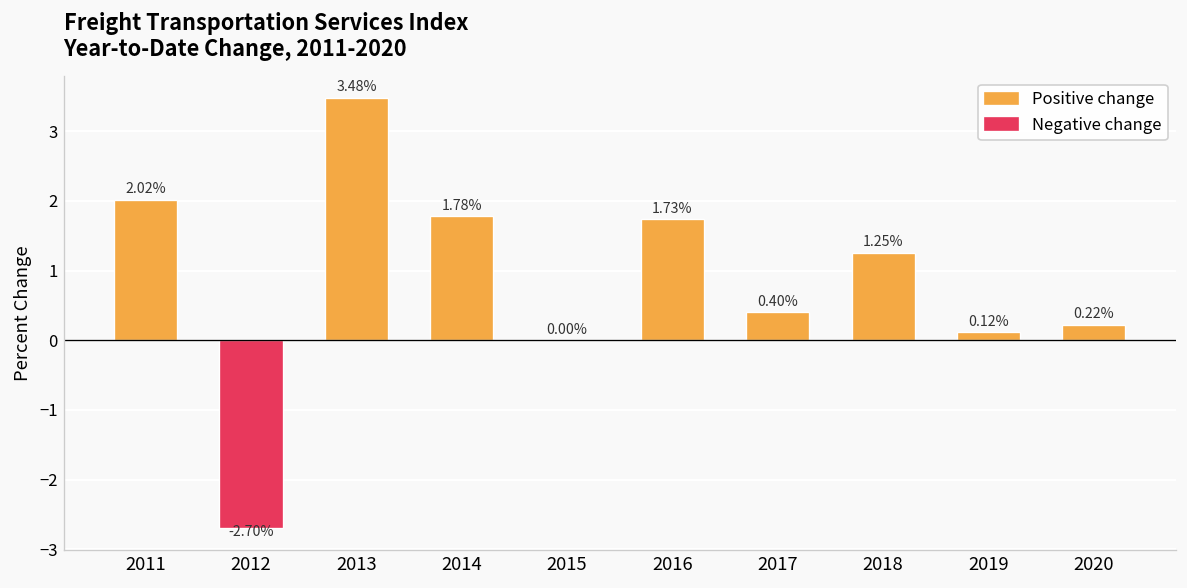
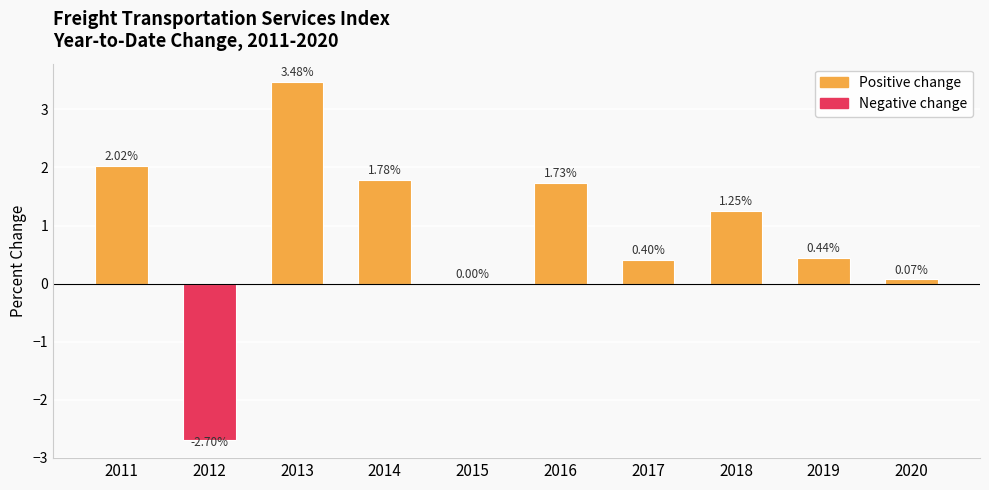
2019: 0.12% -> 0.44%
2020: 0.22% -> 0.07%
